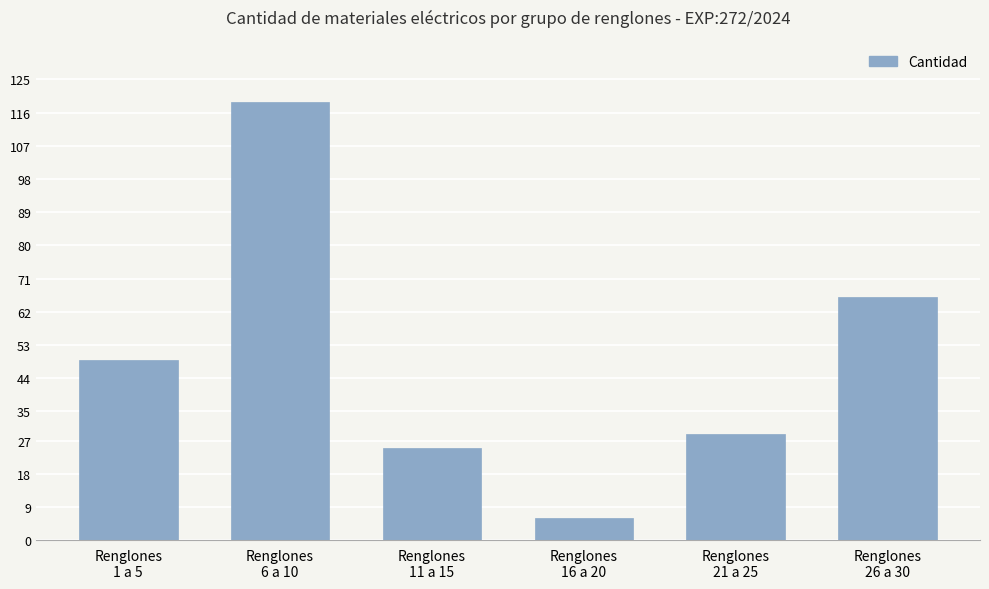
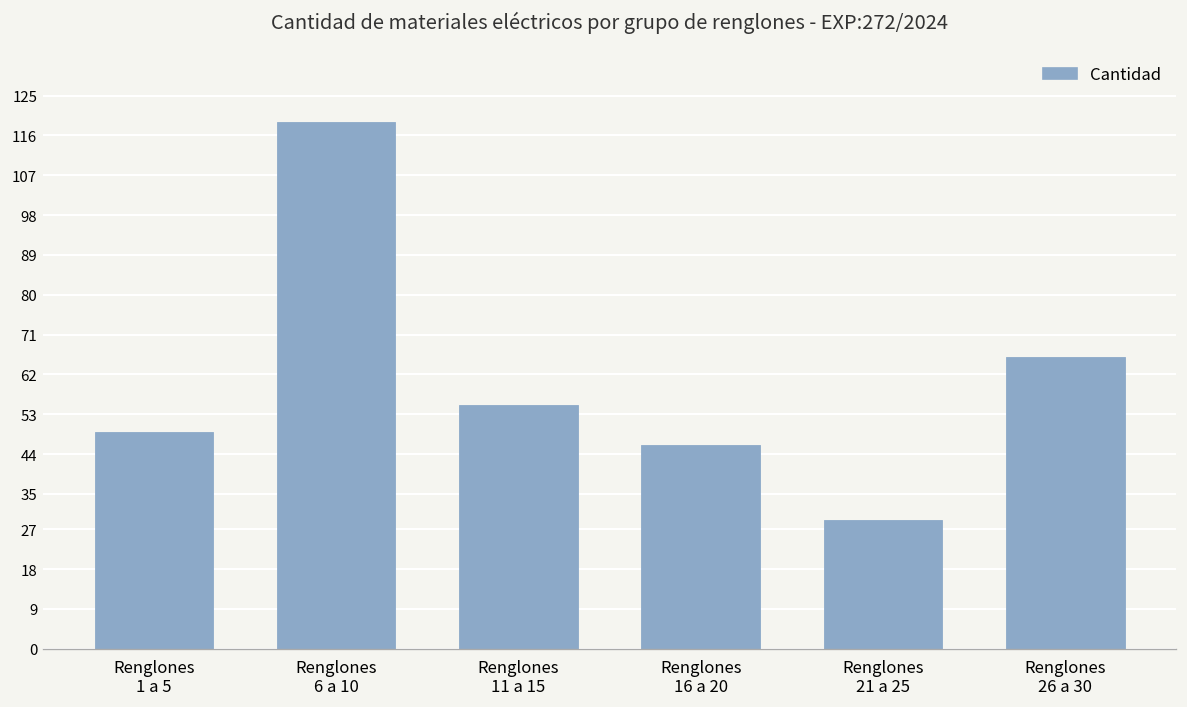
Renglones 11 a 15: 25 -> 55
Renglones 16 a 20: 6 -> 46
